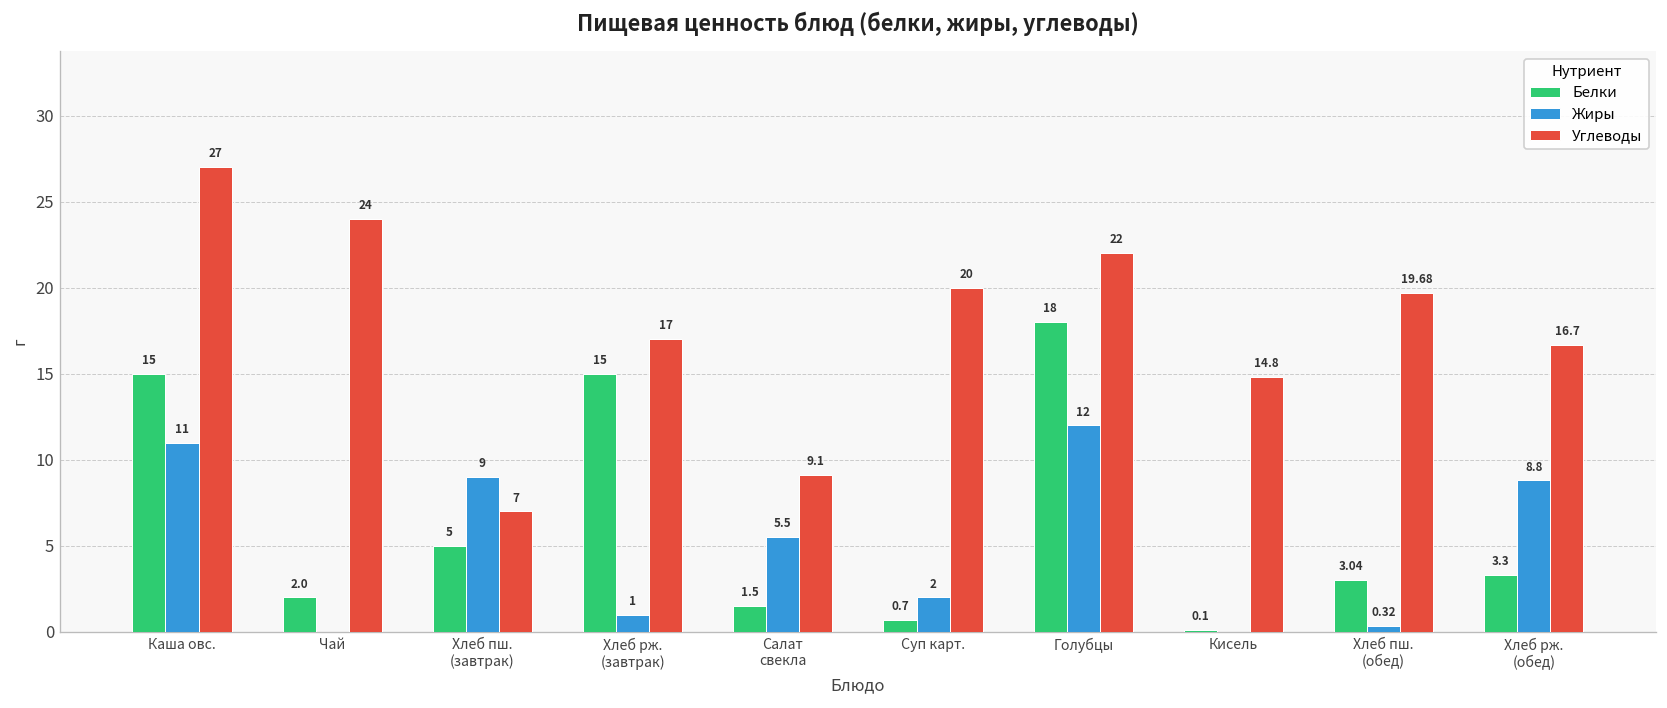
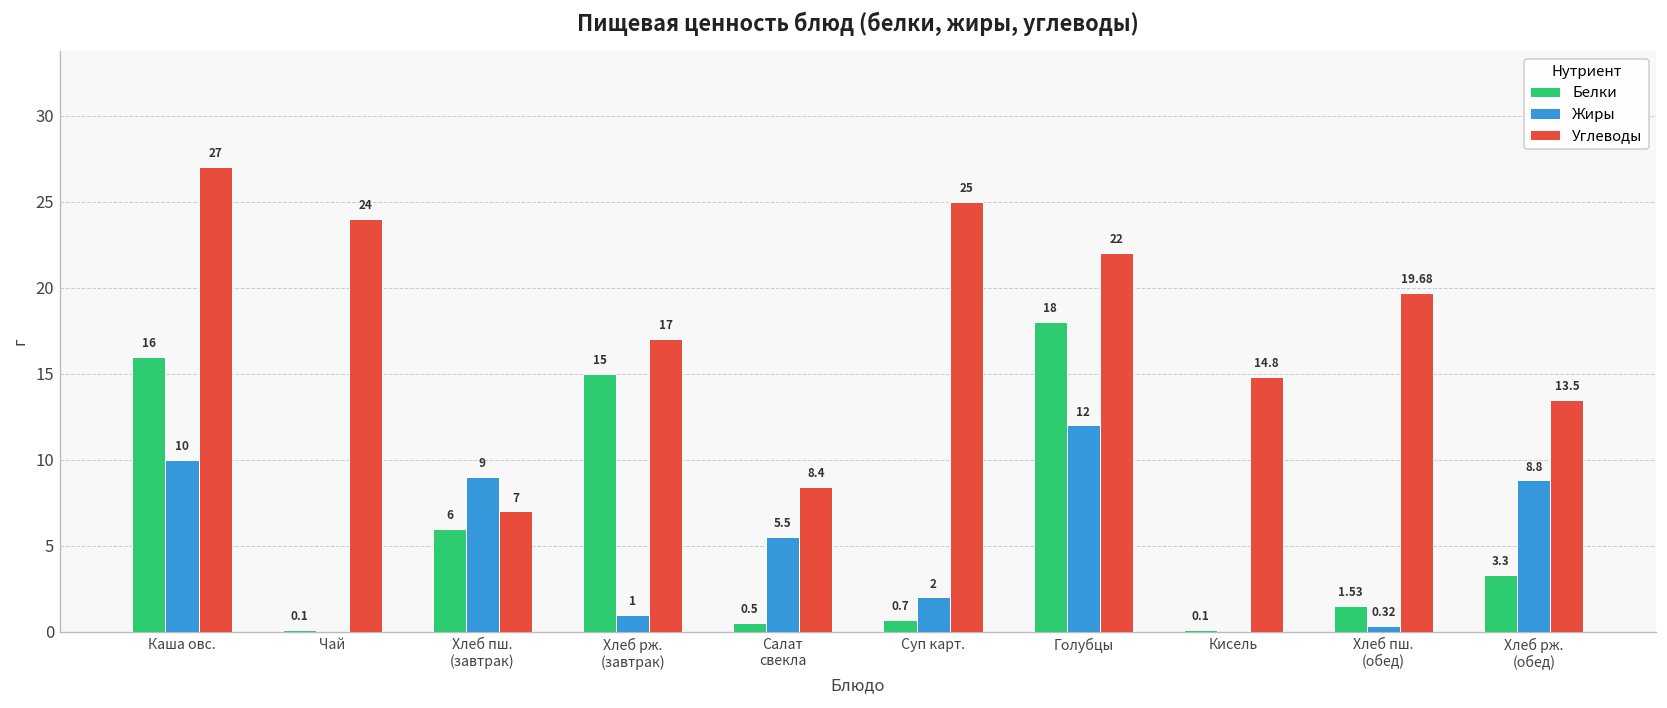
Белки, Каша овс.: 15 -> 16
Жиры, Каша овс.: 11 -> 10
Белки, Чай: 2.0 -> 0.1
Белки, Хлеб пш. (завтрак): 5 -> 6
Белки, Салат свекла: 1.5 -> 0.5
Углеводы, Салат свекла: 9.1 -> 8.4
Углеводы, Суп карт.: 20 -> 25
Белки, Хлеб пш. (обед): 3.04 -> 1.53
Углеводы, Хлеб рж. (обед): 16.7 -> 13.5
